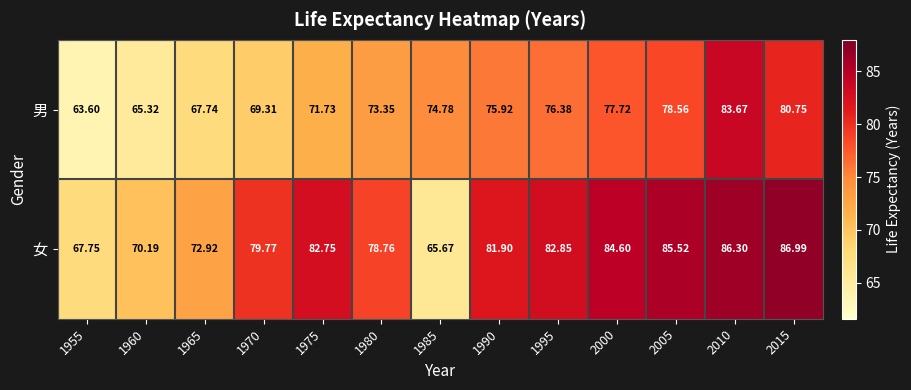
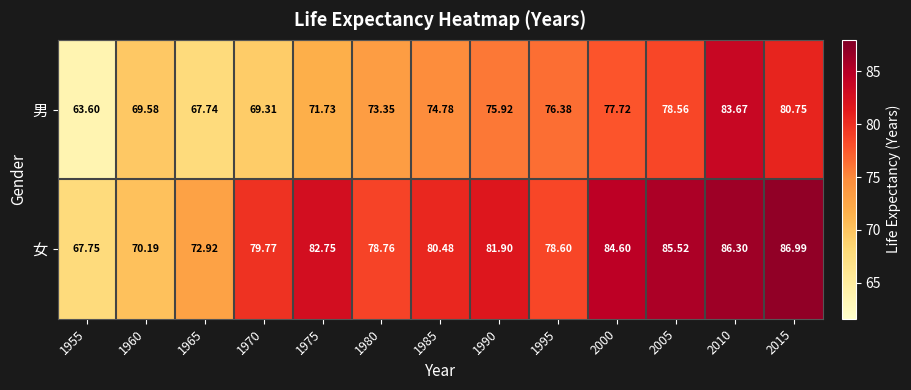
男, 1960: 65.32 -> 69.58
女, 1985: 65.67 -> 80.48
女, 1995: 82.85 -> 78.60
